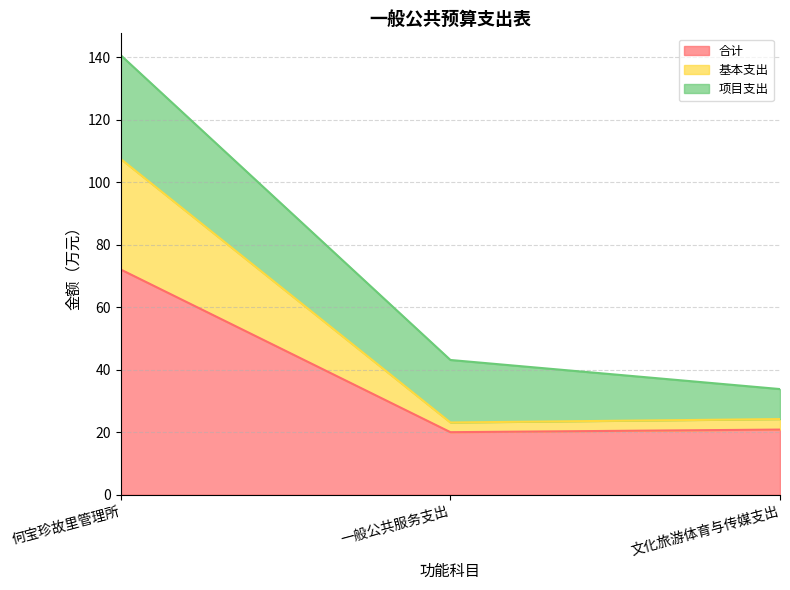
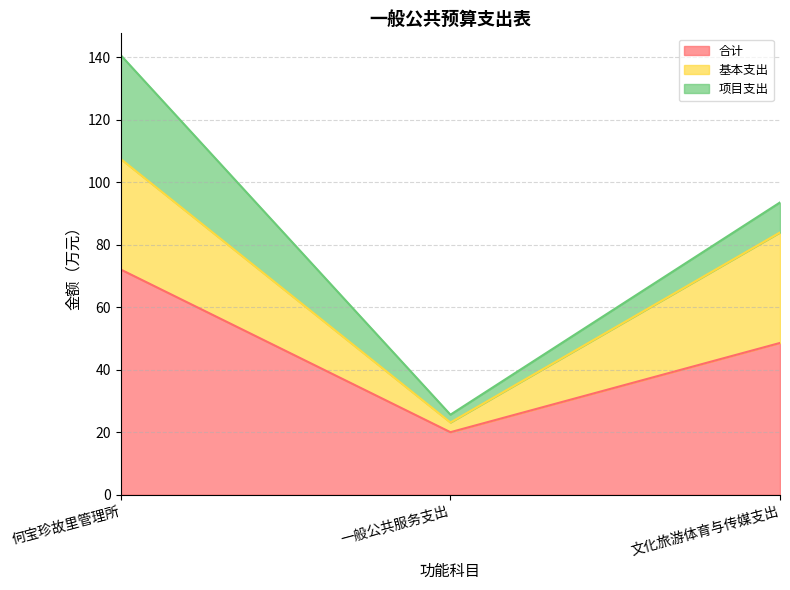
项目支出, 一般公共服务支出: 20 -> 3
合计, 文化旅游体育与传媒支出: 21 -> 49
基本支出, 文化旅游体育与传媒支出: 3 -> 35
